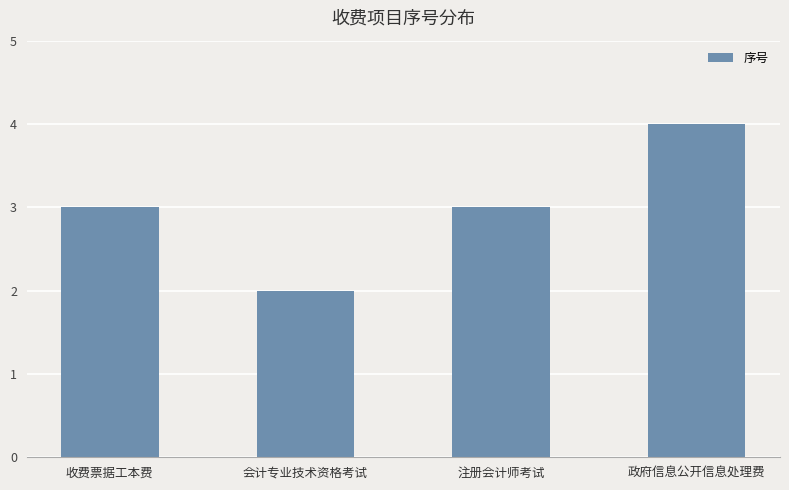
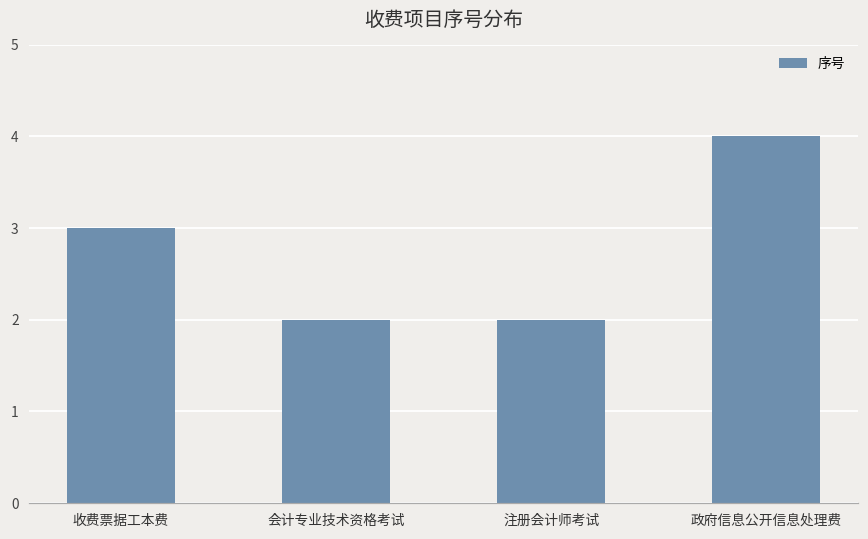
注册会计师考试: 3 -> 2
